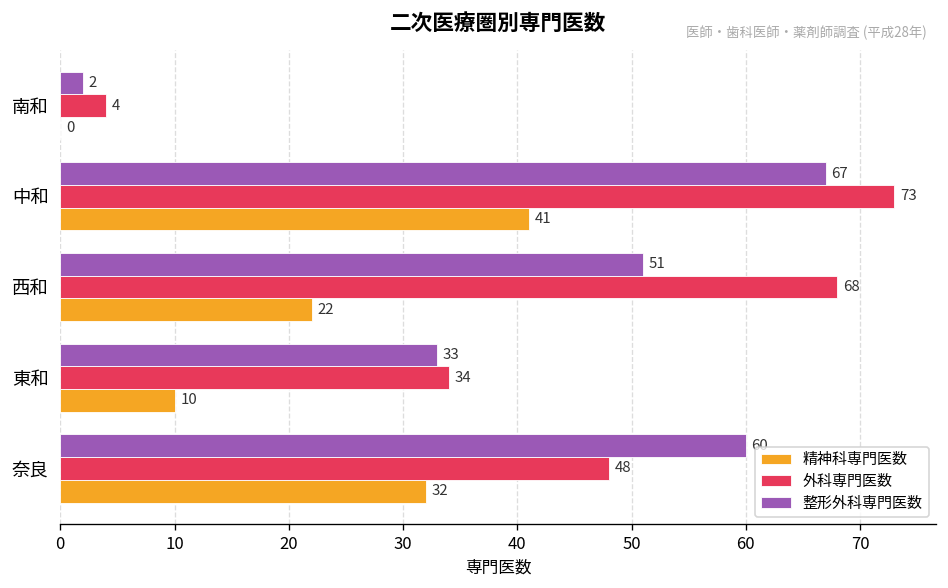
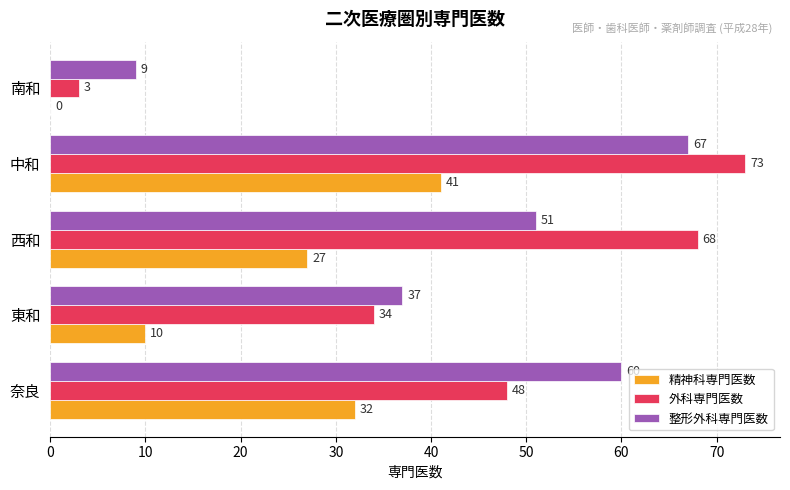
整形外科専門医数, 南和: 2 -> 9
外科専門医数, 南和: 4 -> 3
精神科専門医数, 西和: 22 -> 27
整形外科専門医数, 東和: 33 -> 37
